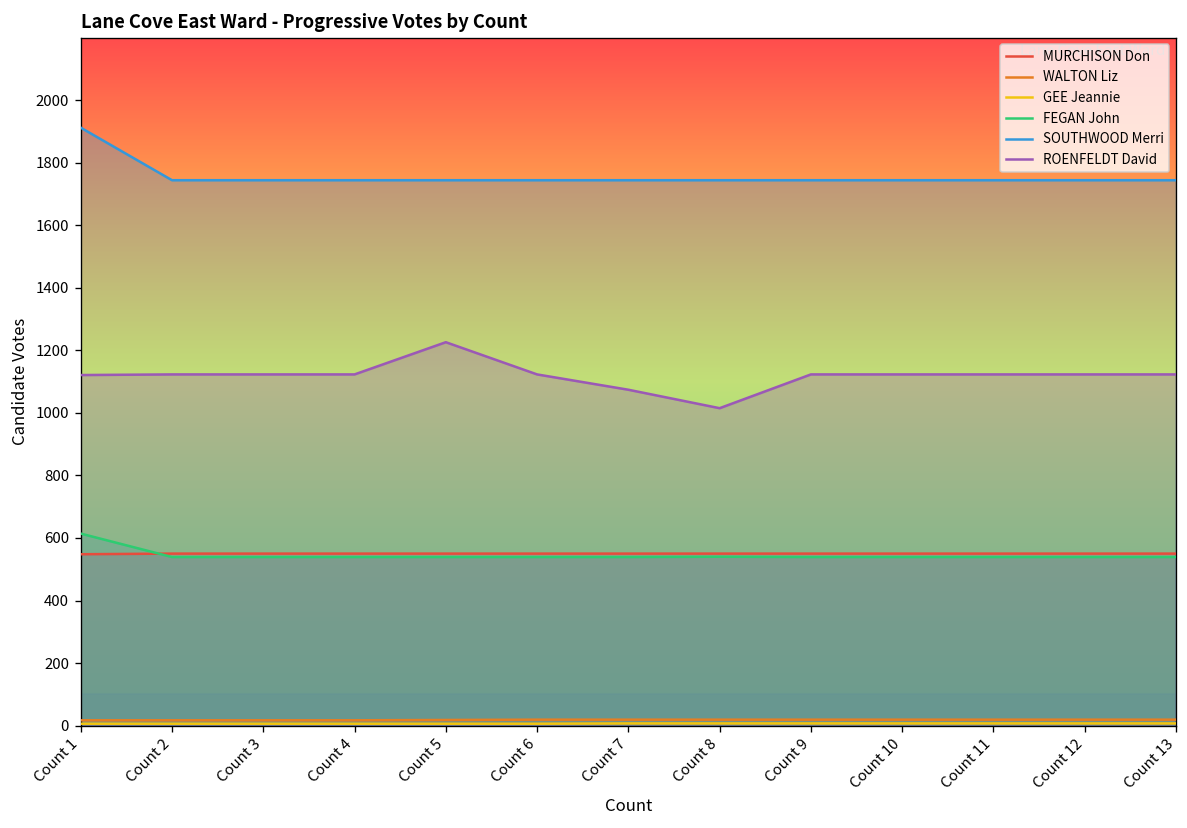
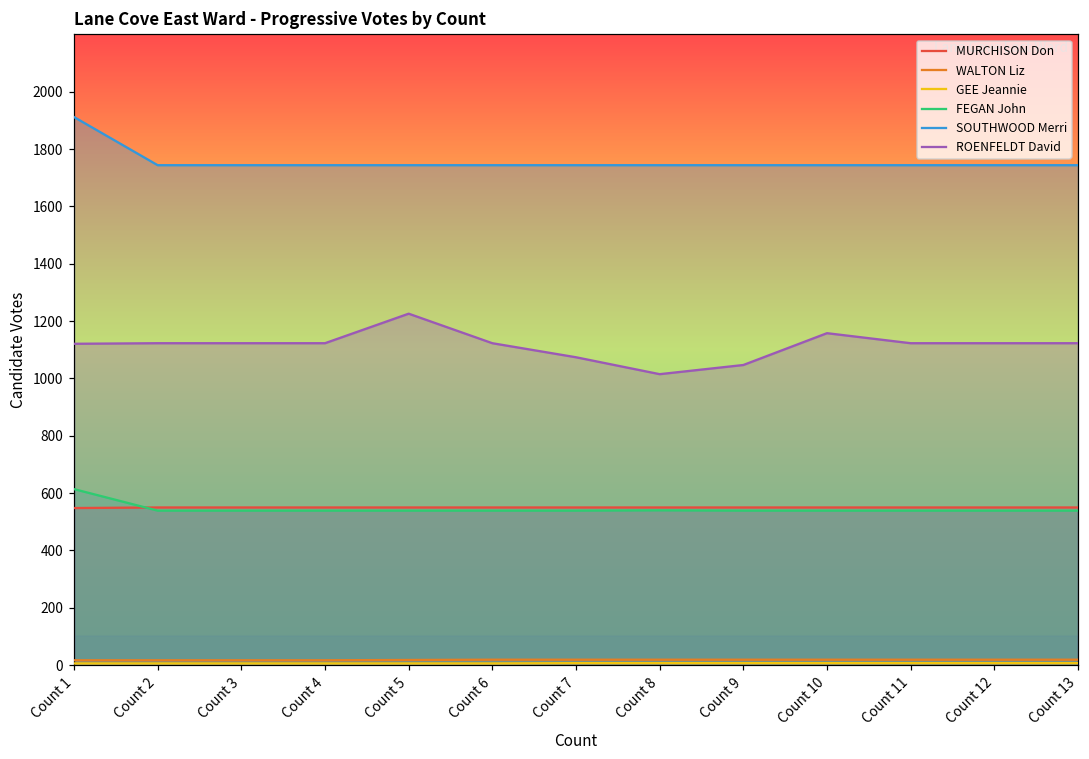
ROENFELDT David, Count 9: 1120 -> 1050
ROENFELDT David, Count 10: 1120 -> 1160
